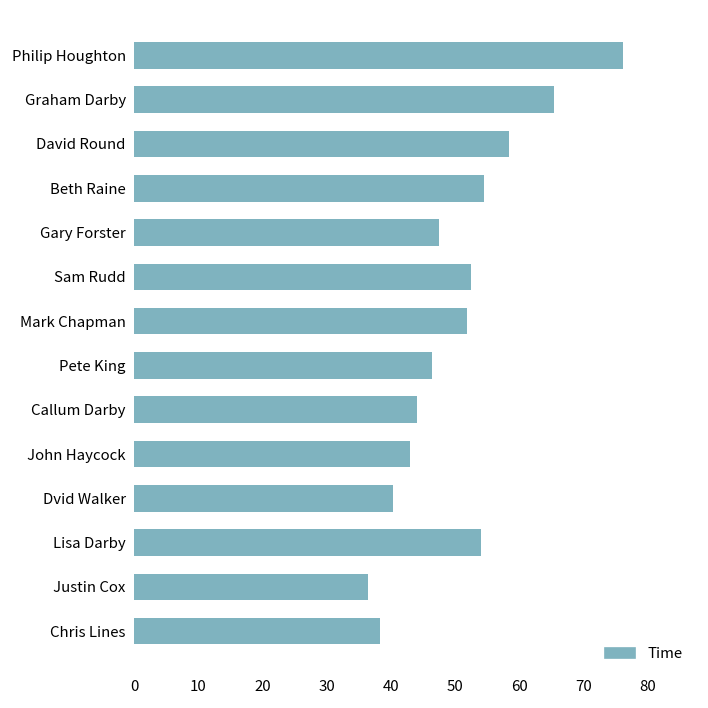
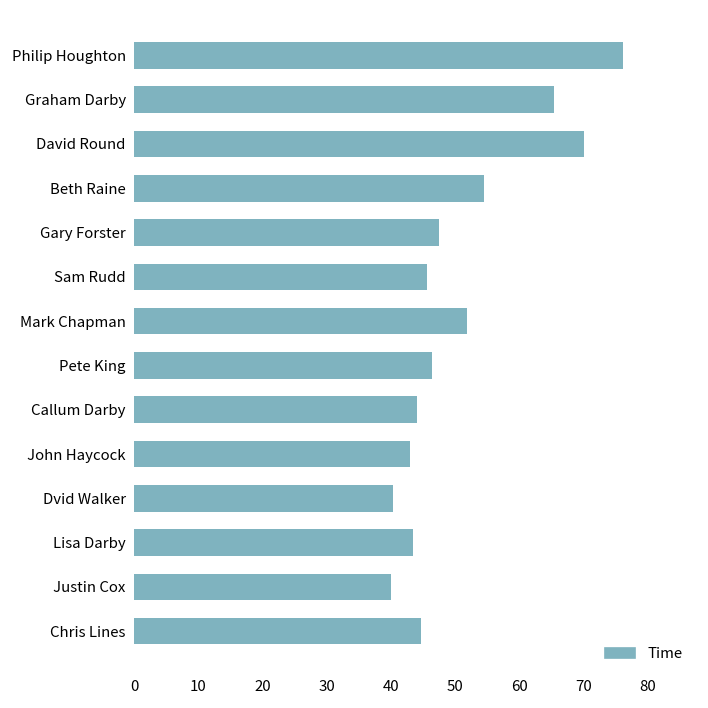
David Round: 58 -> 70
Sam Rudd: 53 -> 46
Lisa Darby: 54 -> 43
Justin Cox: 36 -> 40
Chris Lines: 38 -> 45
